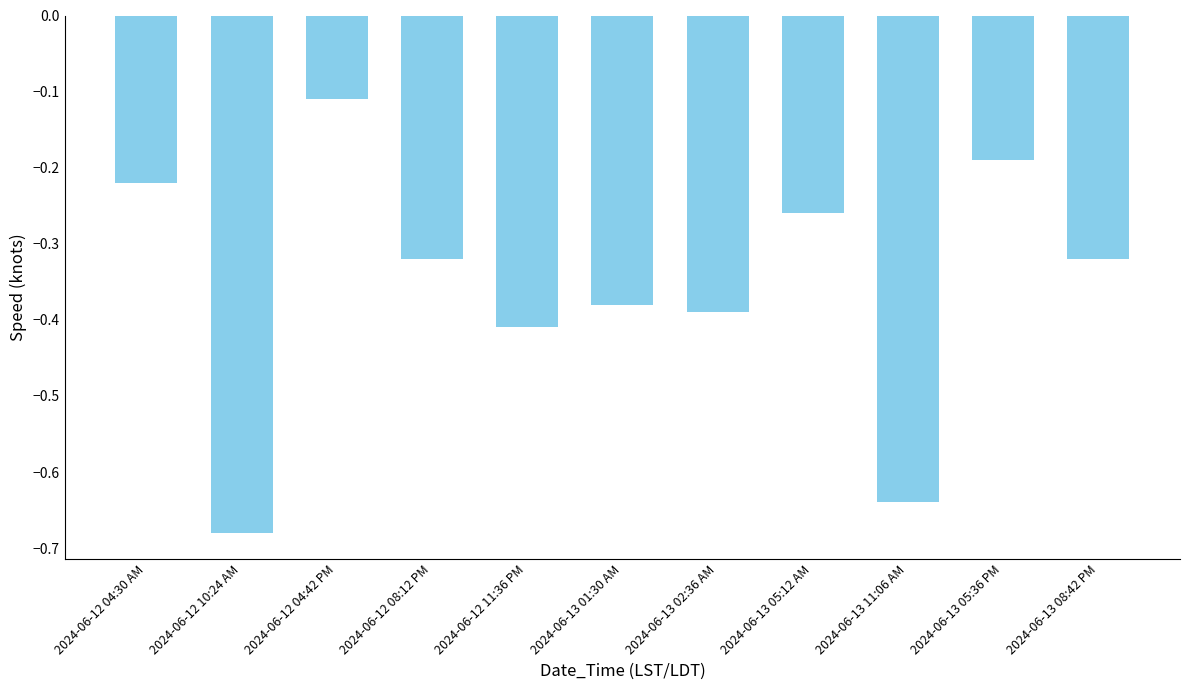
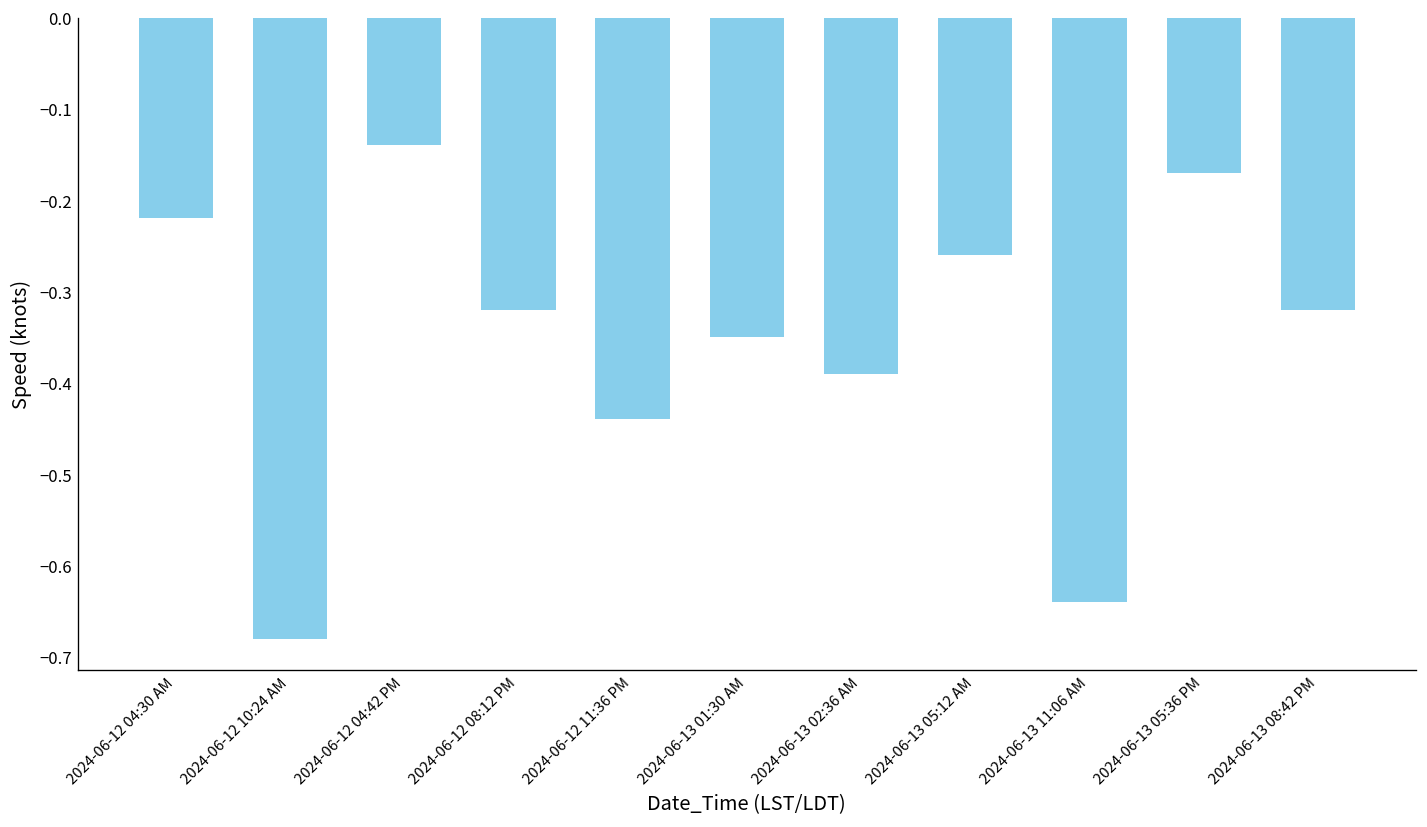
2024-06-12 04:42 PM: -0.11 -> -0.14
2024-06-12 11:36 PM: -0.41 -> -0.44
2024-06-13 01:30 AM: -0.38 -> -0.35
2024-06-13 05:36 PM: -0.19 -> -0.17
